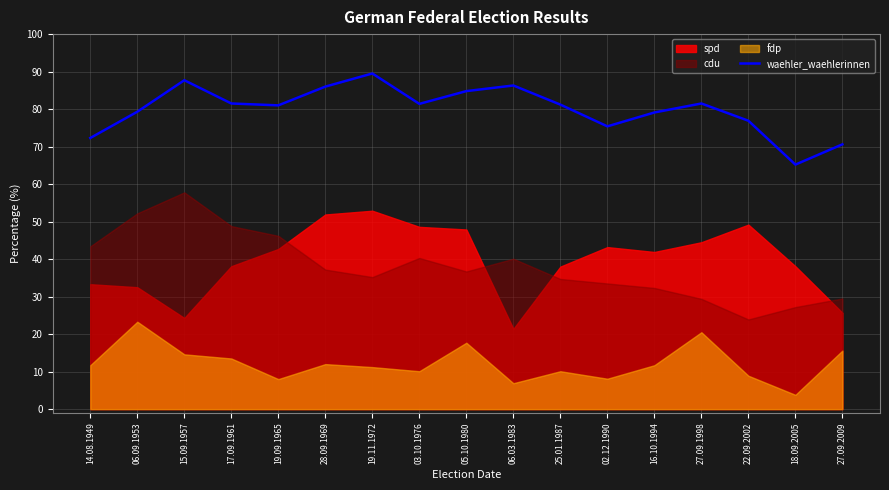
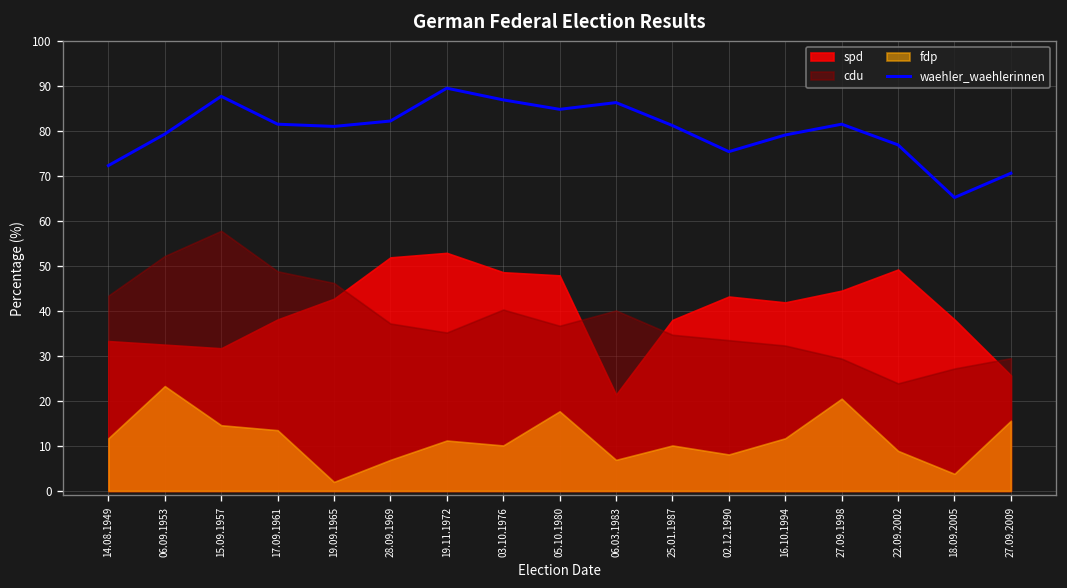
spd, 15.09.1957: 24 -> 32
fdp, 19.09.1965: 8 -> 2
waehler_waehlerinnen, 28.09.1969: 86 -> 82
fdp, 28.09.1969: 12 -> 7
waehler_waehlerinnen, 03.10.1976: 81 -> 87
